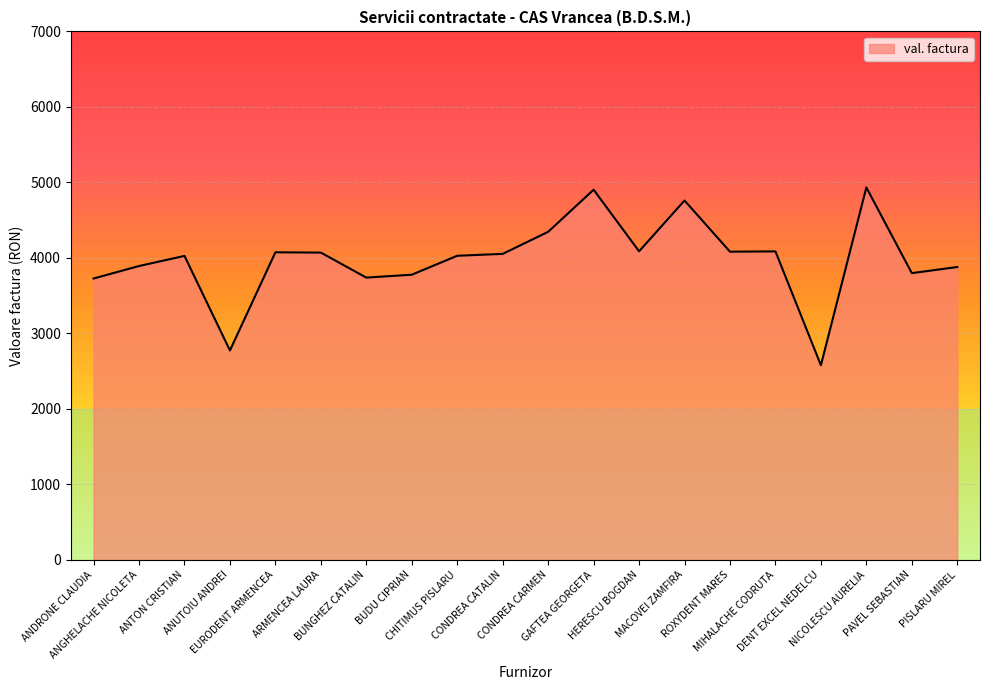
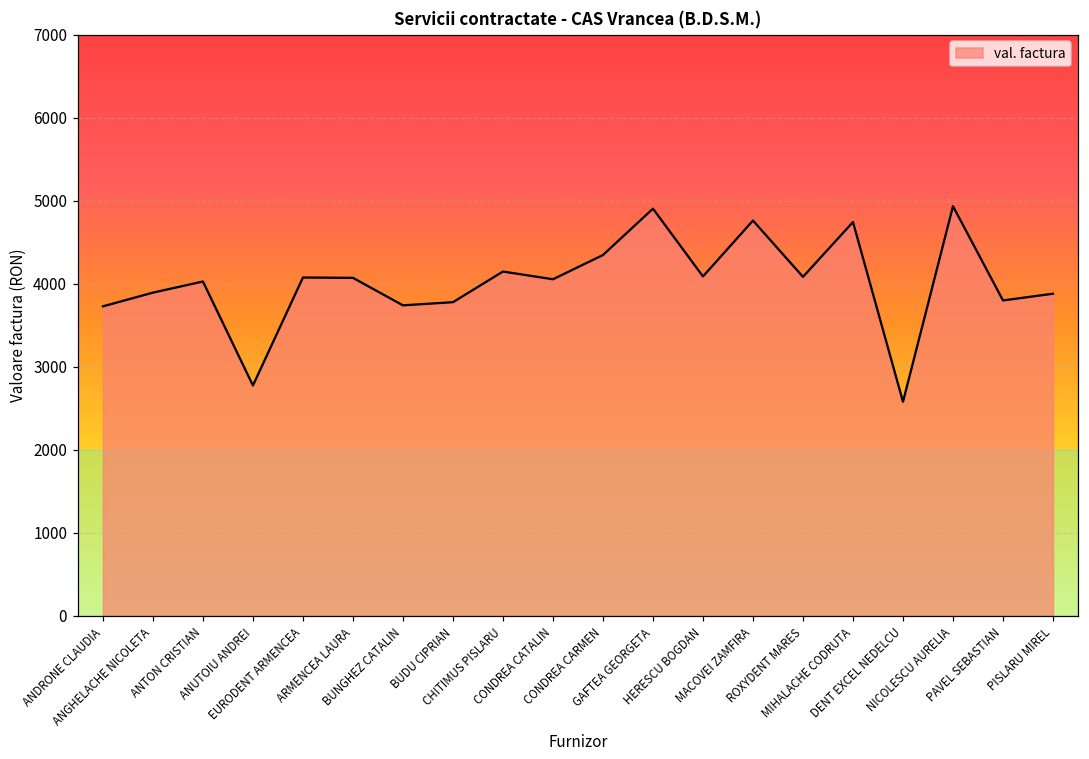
CHITIMUS PISLARU: 4000 -> 4100
MIHALACHE CODRUTA: 4100 -> 4700
